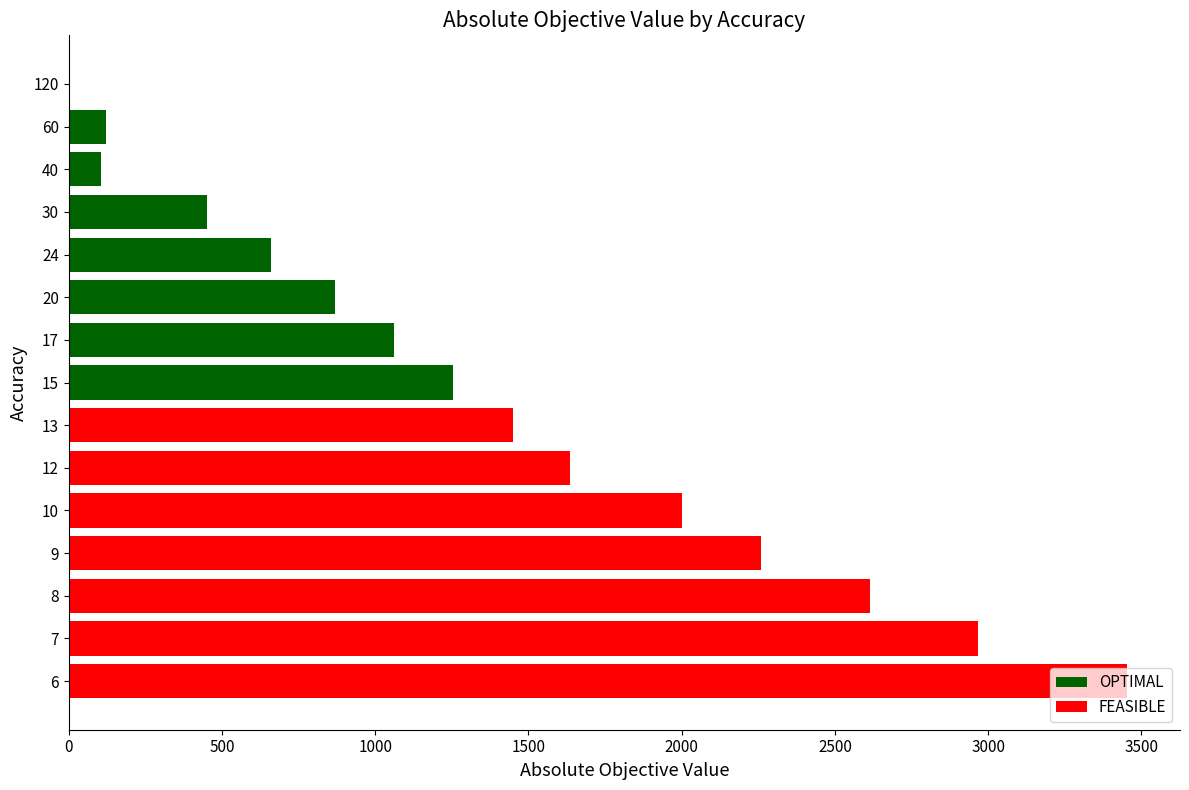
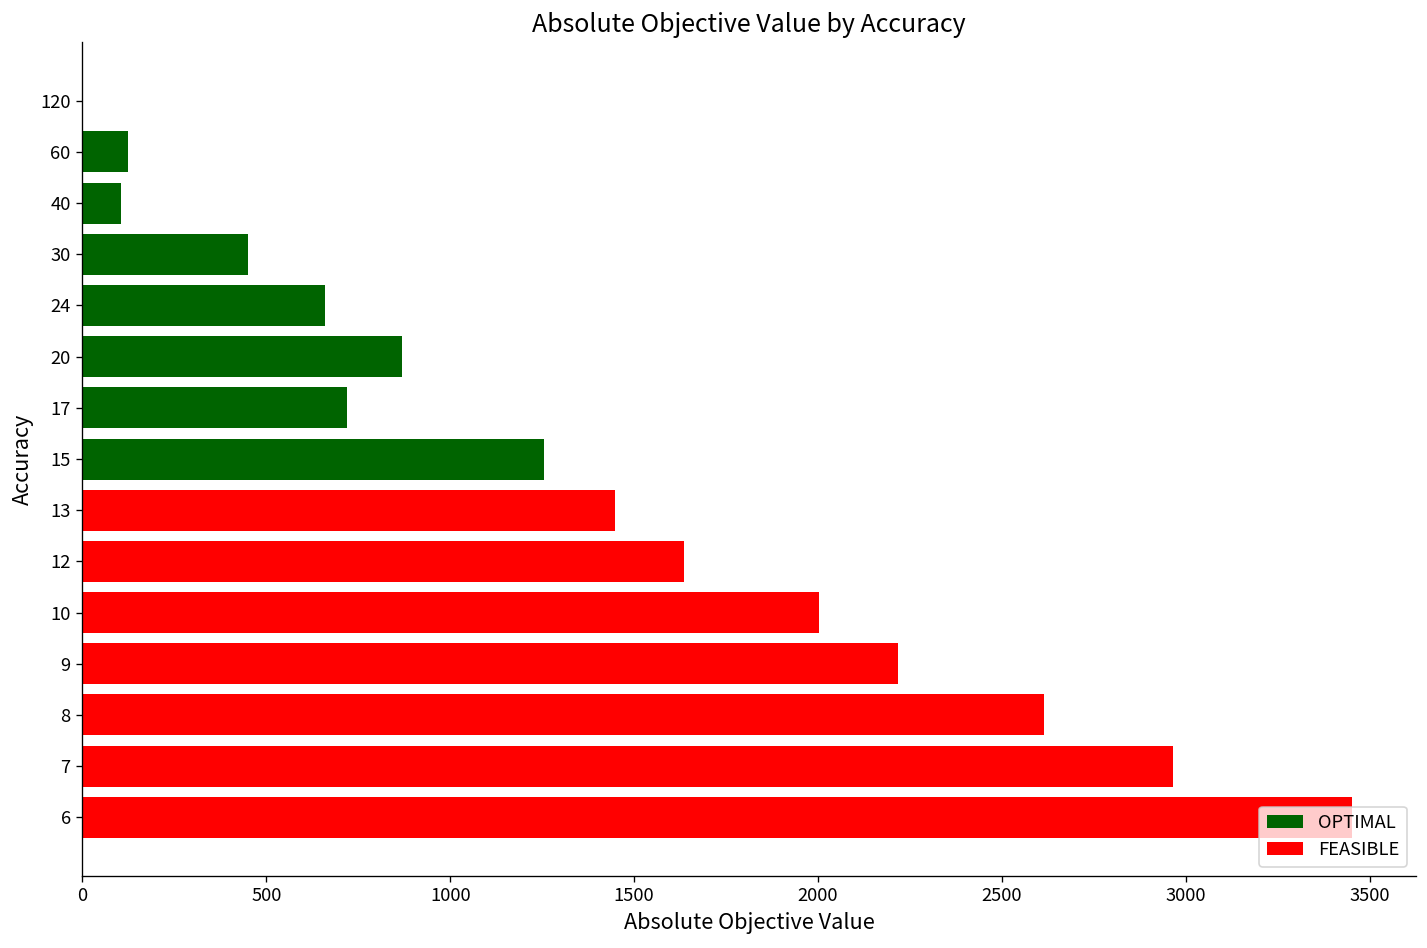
17: 1060 -> 720
9: 2260 -> 2220
